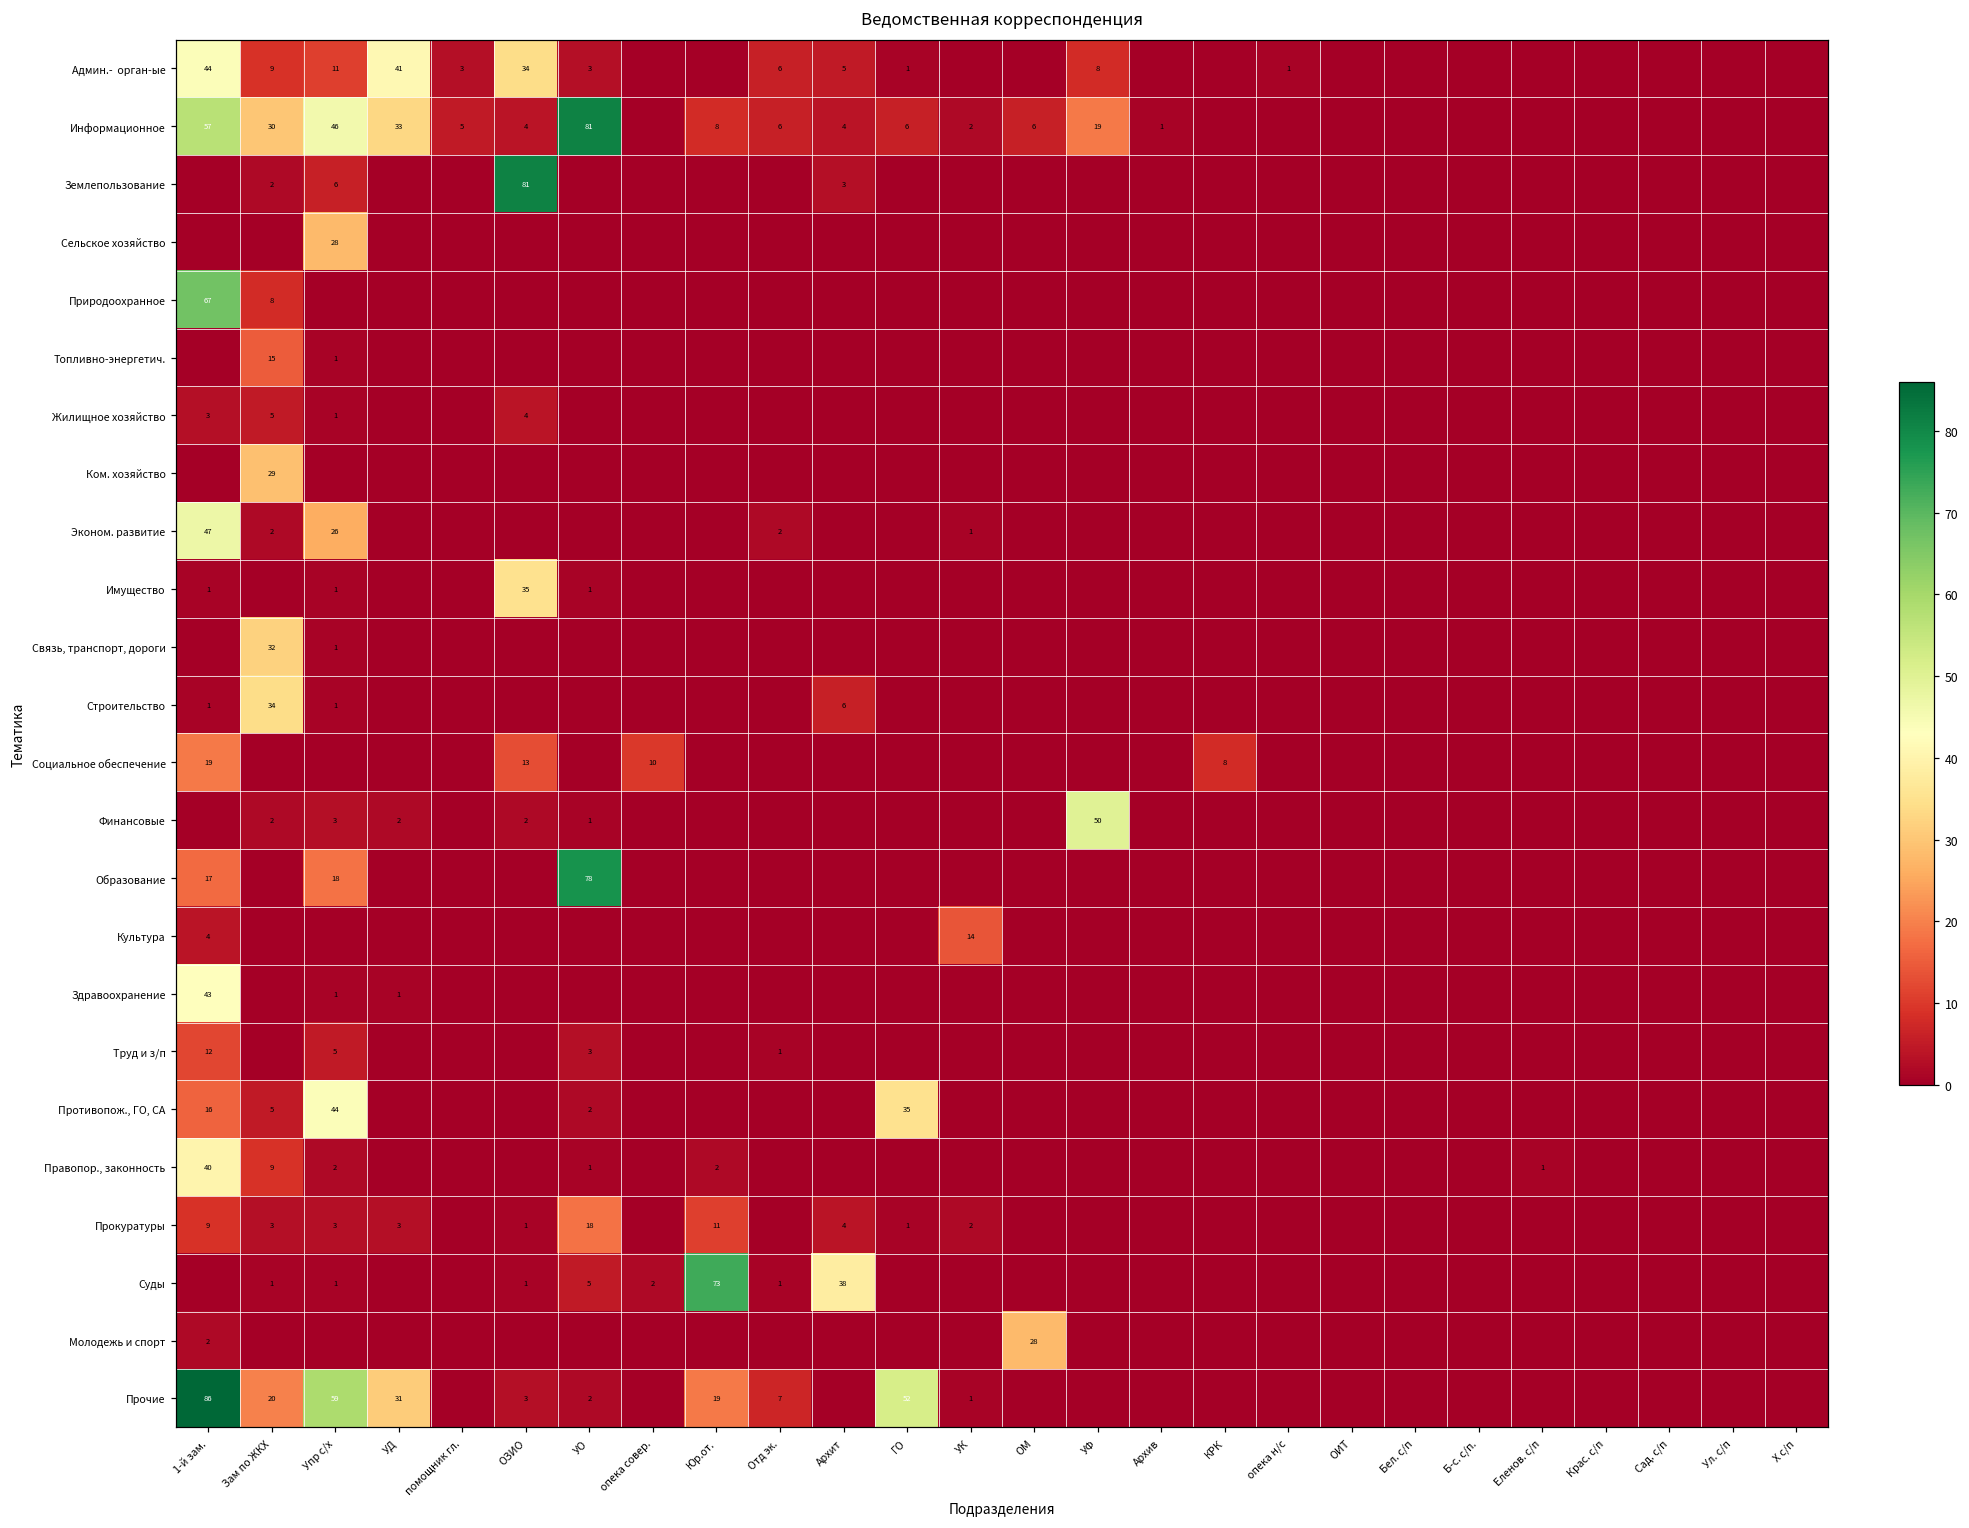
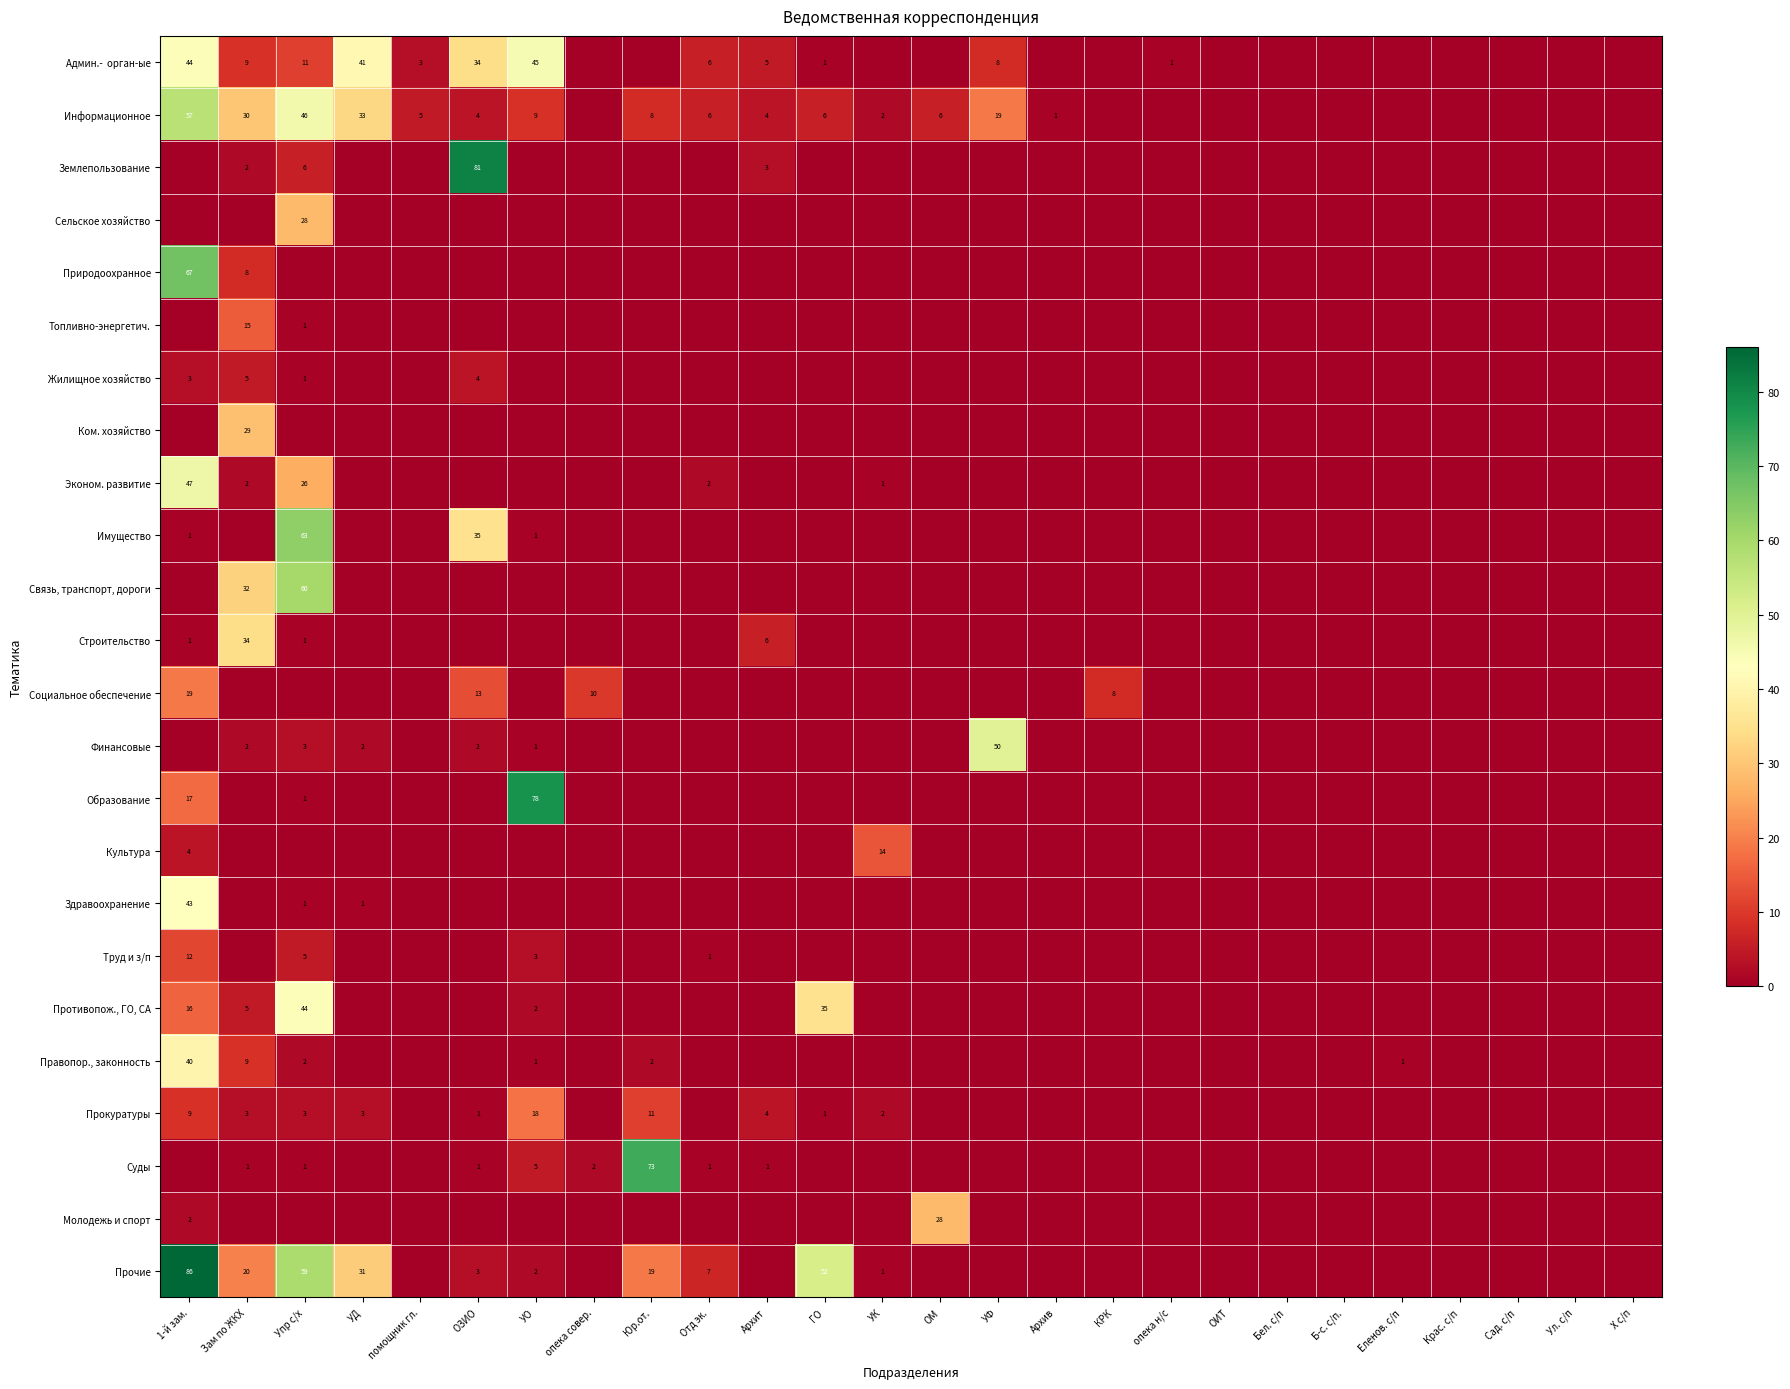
Админ.- орган-ые, УО: 3 -> 45
Информационное, УО: 81 -> 9
Имущество, Упр с/х: 1 -> 63
Связь, транспорт, дороги, Упр с/х: 1 -> 60
Образование, Упр с/х: 18 -> 1
Суды, Архит: 38 -> 1
